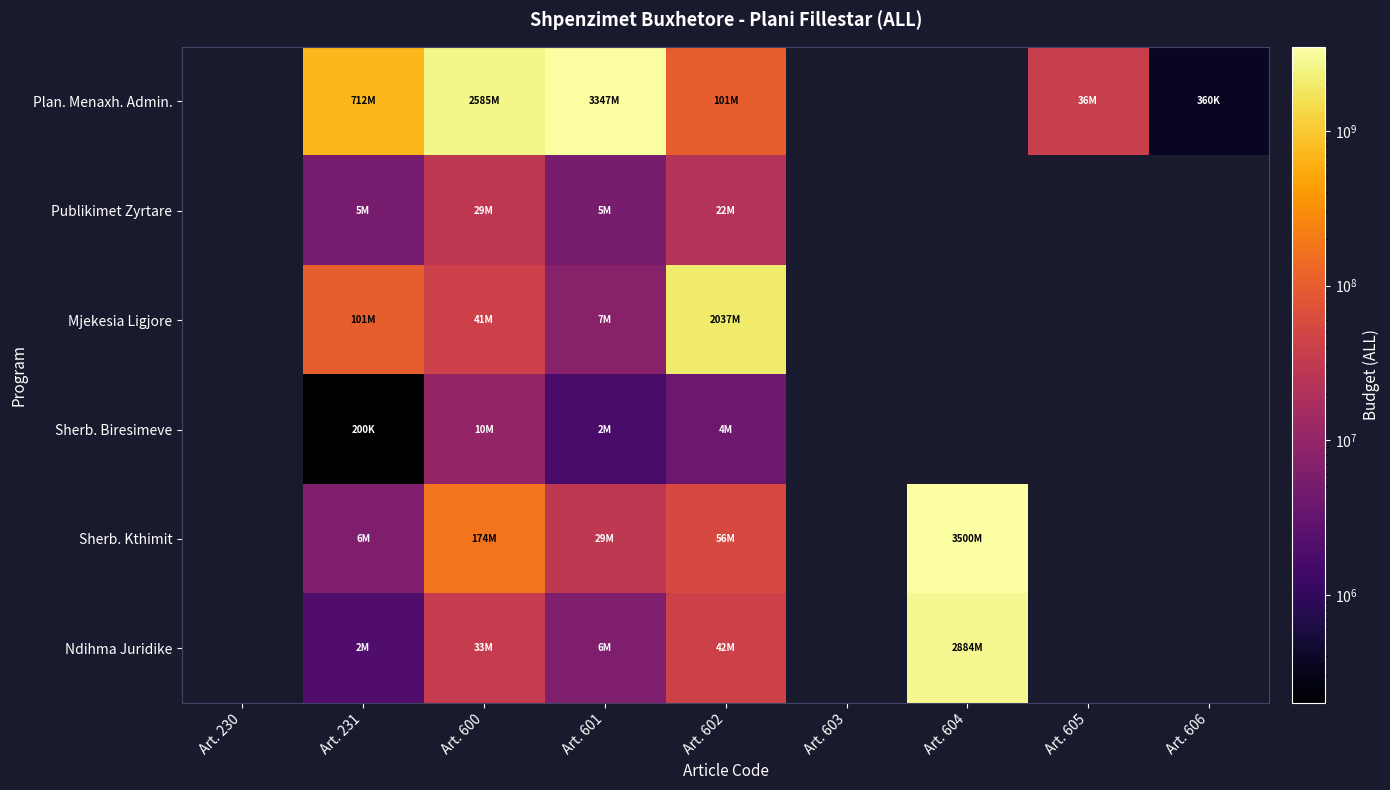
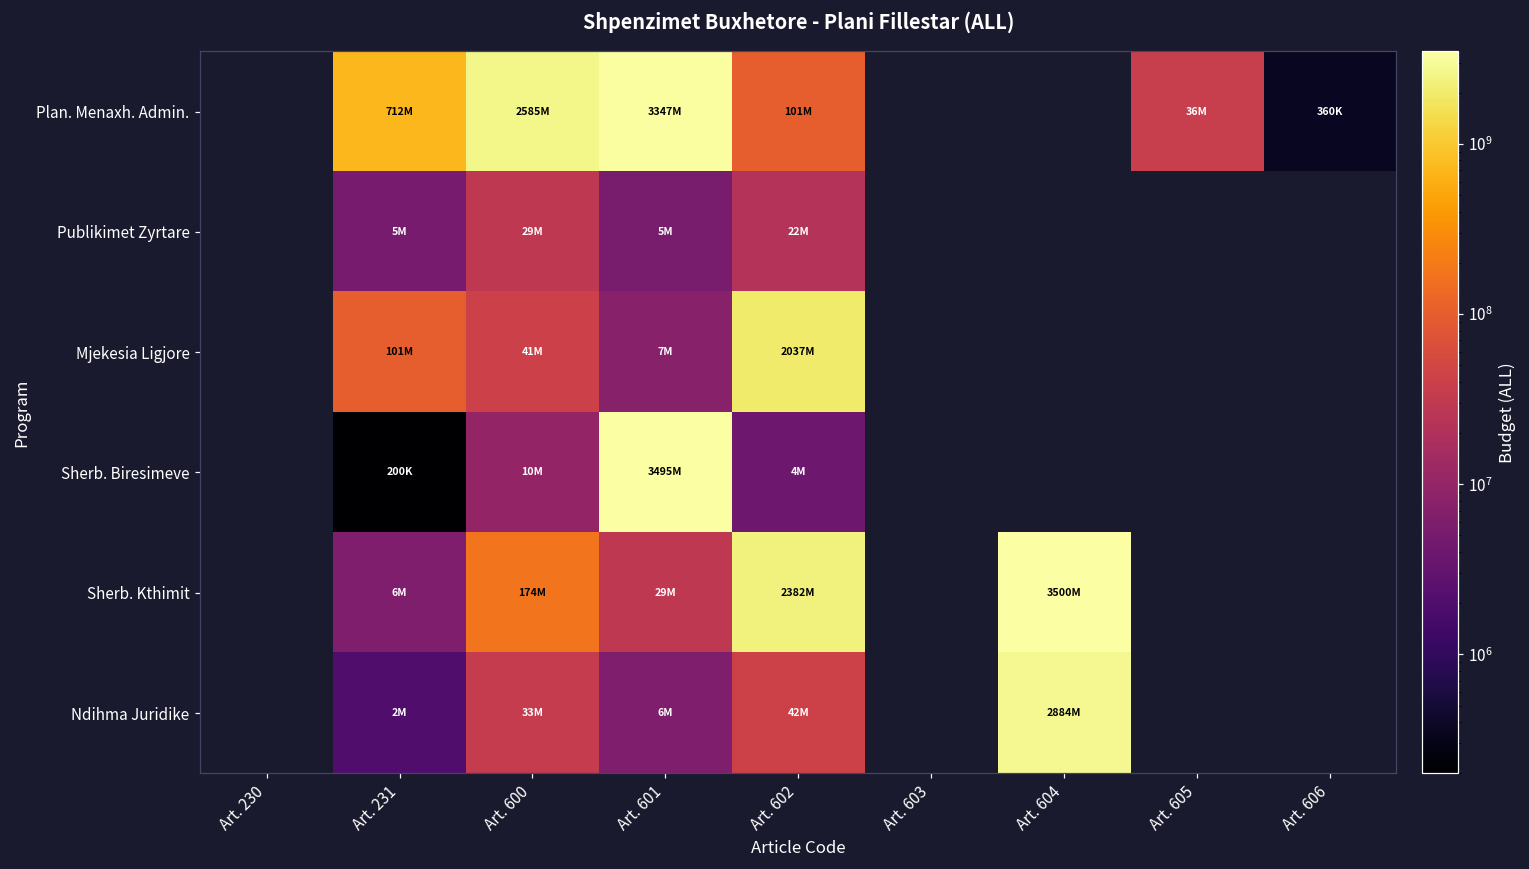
Sherb. Biresimeve, Art. 601: 2M -> 3495M
Sherb. Kthimit, Art. 602: 56M -> 2382M
